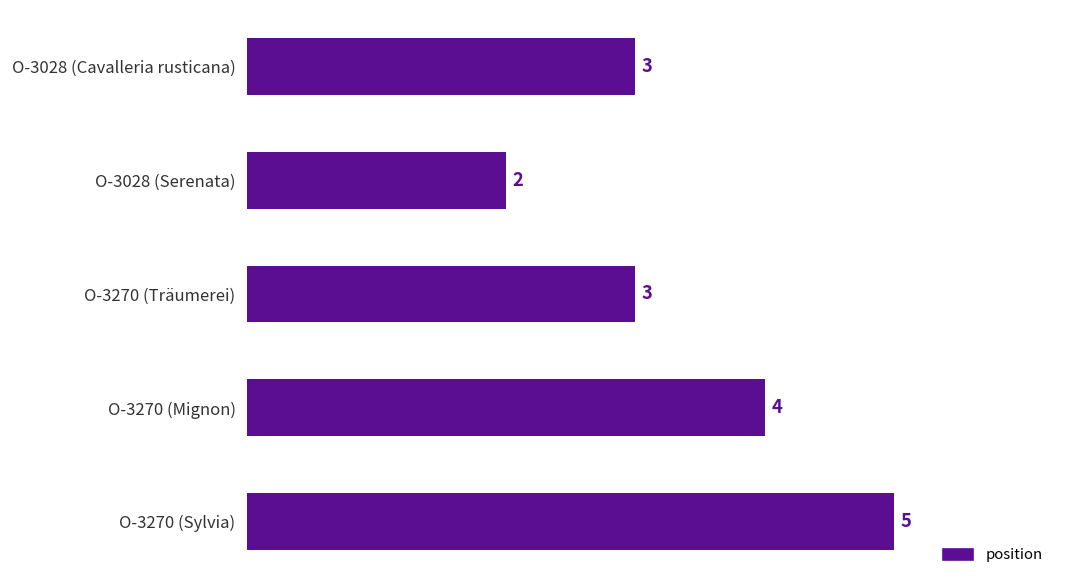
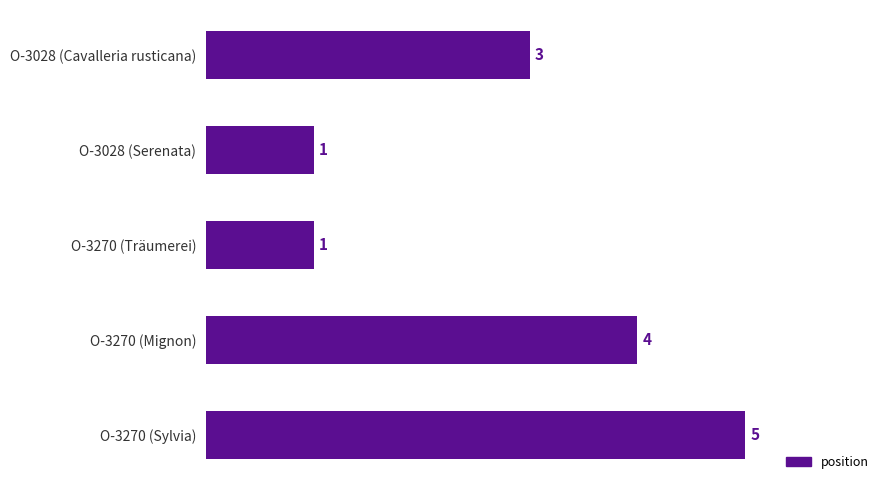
O-3028 (Serenata): 2 -> 1
O-3270 (Träumerei): 3 -> 1
